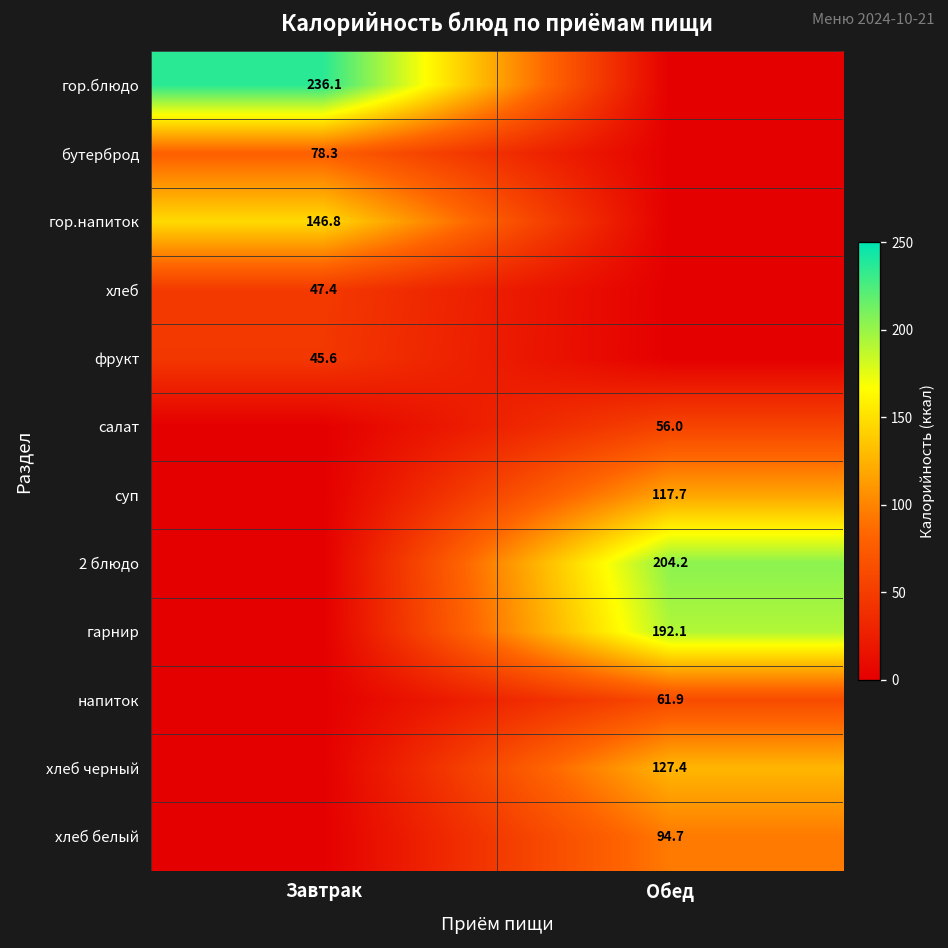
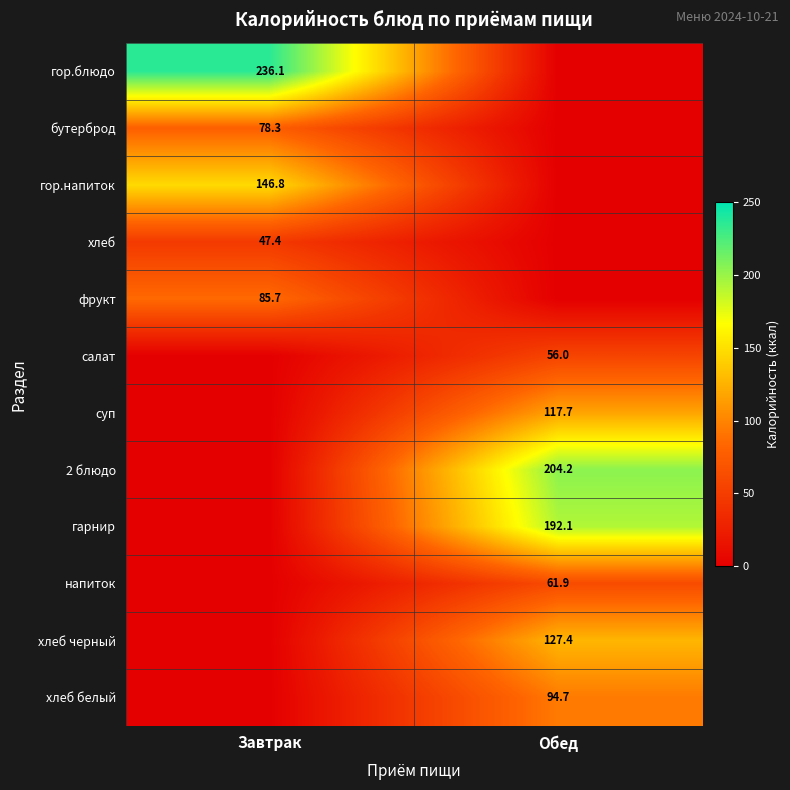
фрукт, Завтрак: 45.6 -> 85.7
